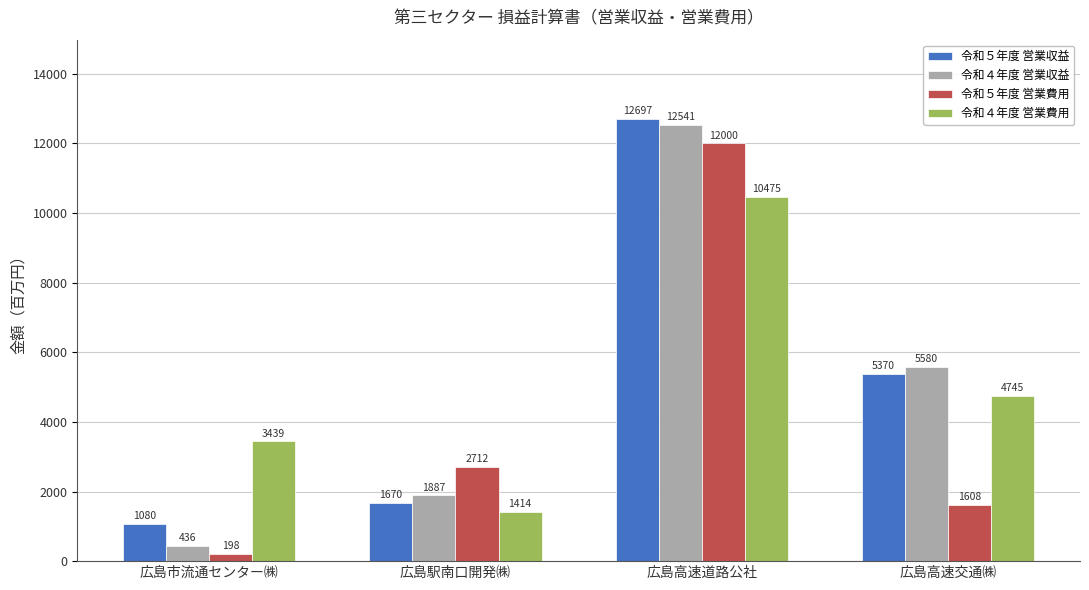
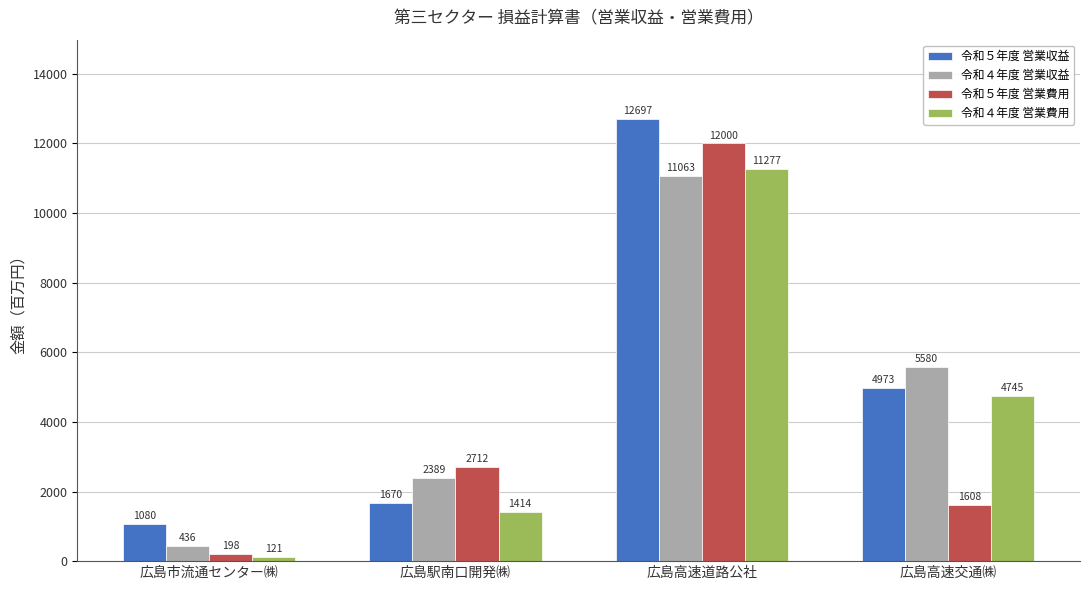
令和４年度 営業費用, 広島市流通センター㈱: 3439 -> 121
令和４年度 営業収益, 広島駅南口開発㈱: 1887 -> 2389
令和４年度 営業収益, 広島高速道路公社: 12541 -> 11063
令和４年度 営業費用, 広島高速道路公社: 10475 -> 11277
令和５年度 営業収益, 広島高速交通㈱: 5370 -> 4973
